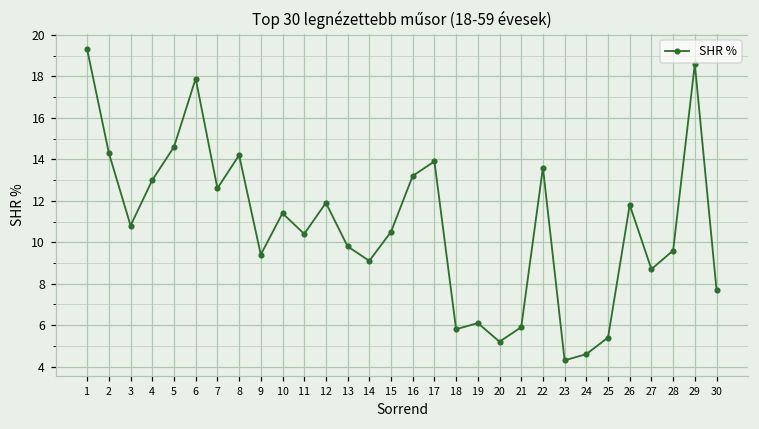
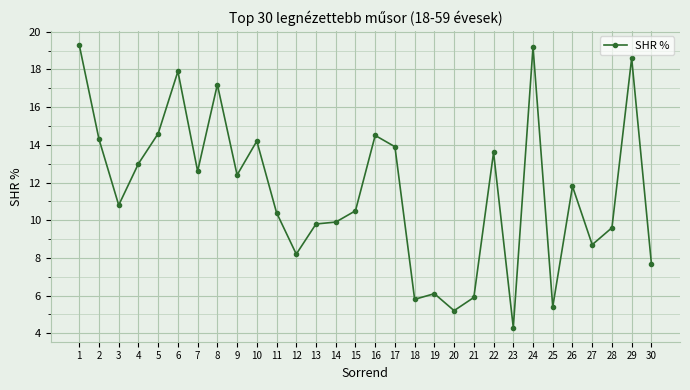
8: 14.2 -> 17.2
9: 9.4 -> 12.4
10: 11.4 -> 14.2
12: 11.9 -> 8.2
14: 9.1 -> 9.9
16: 13.2 -> 14.5
24: 4.6 -> 19.2
